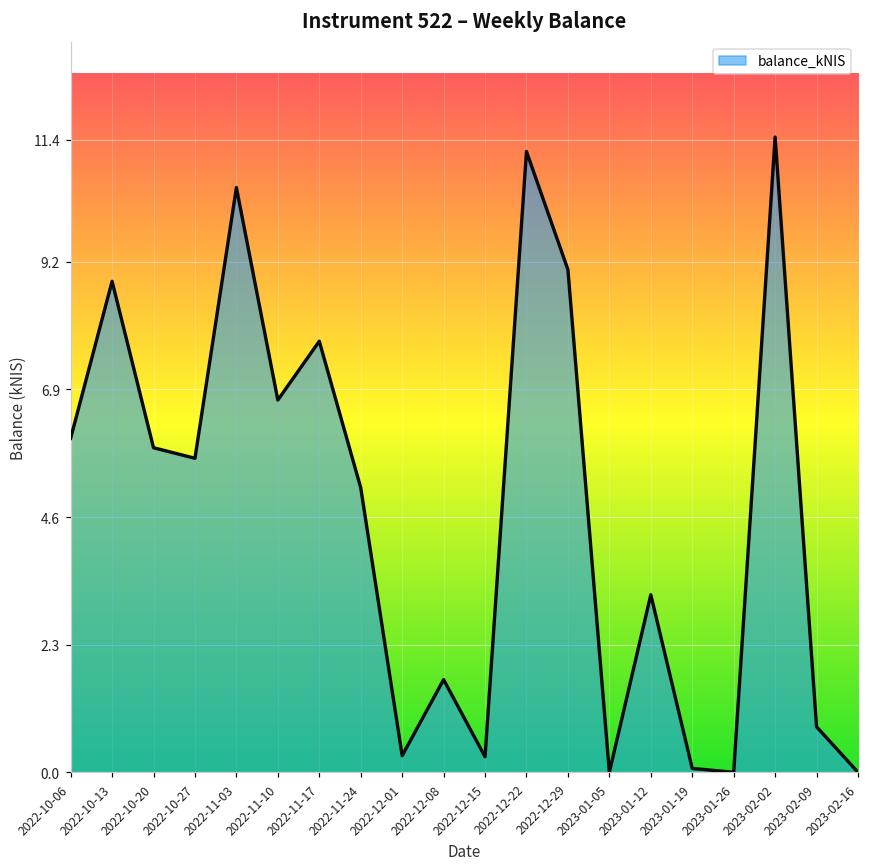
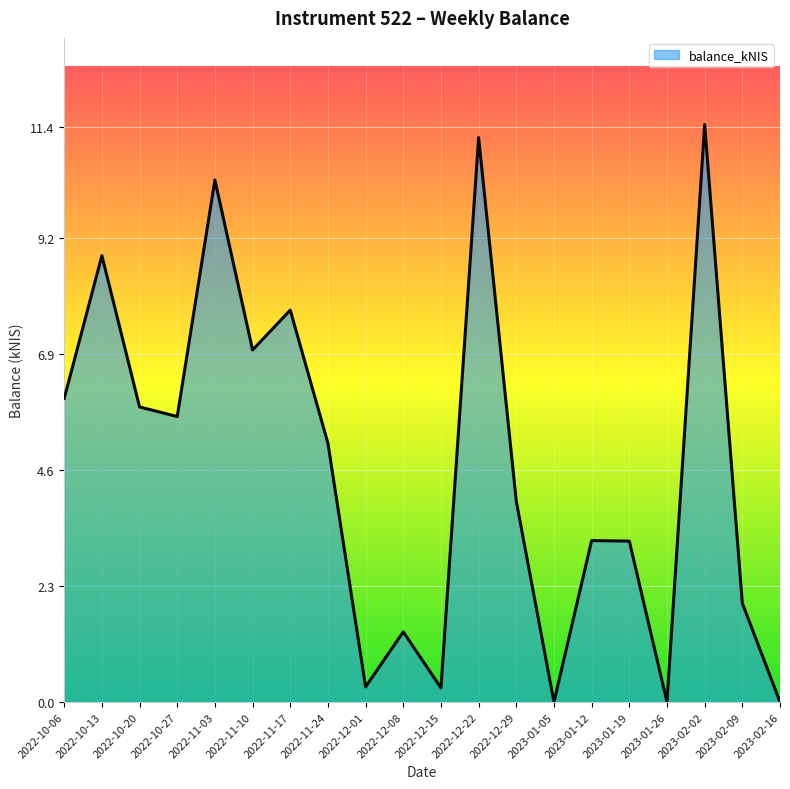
2022-11-03: 10.5 -> 10.4
2022-11-10: 6.7 -> 7.0
2022-12-08: 1.7 -> 1.4
2022-12-29: 9.1 -> 4.0
2023-01-19: 0.1 -> 3.2
2023-02-09: 0.8 -> 2.0
